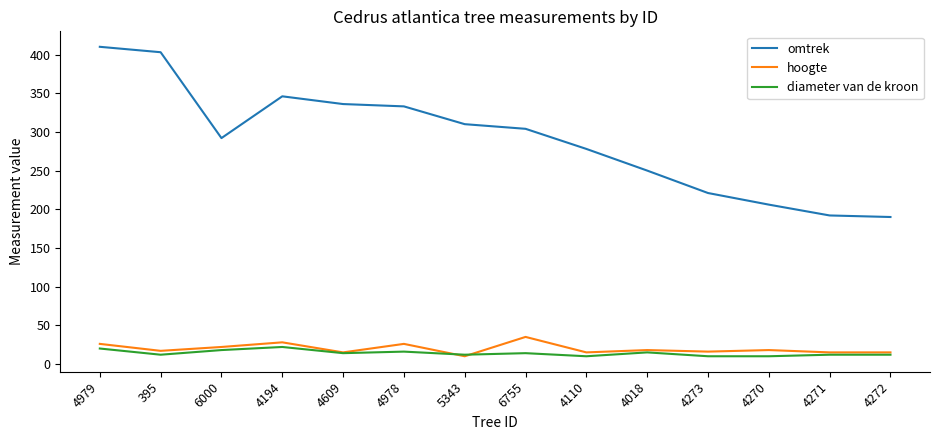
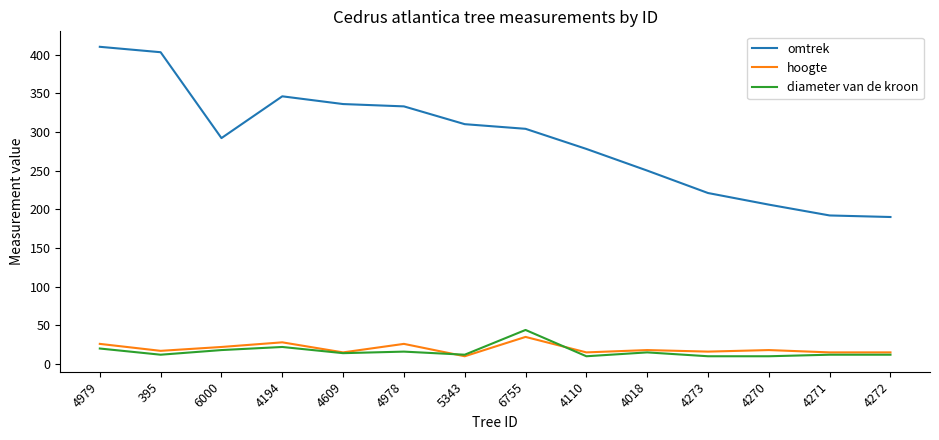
diameter van de kroon, 6755: 10 -> 40
